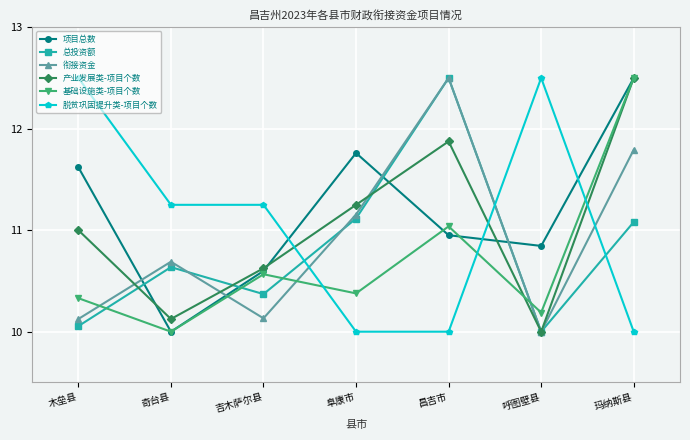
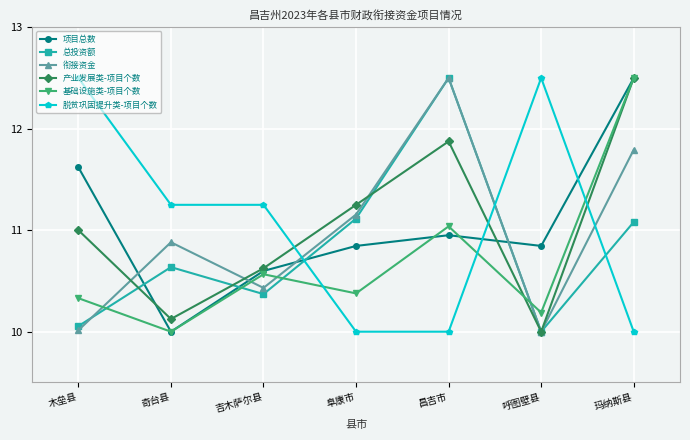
衔接资金, 木垒县: 10.13 -> 10.01
衔接资金, 奇台县: 10.69 -> 10.88
衔接资金, 吉木萨尔县: 10.13 -> 10.43
项目总数, 阜康市: 11.76 -> 10.85
